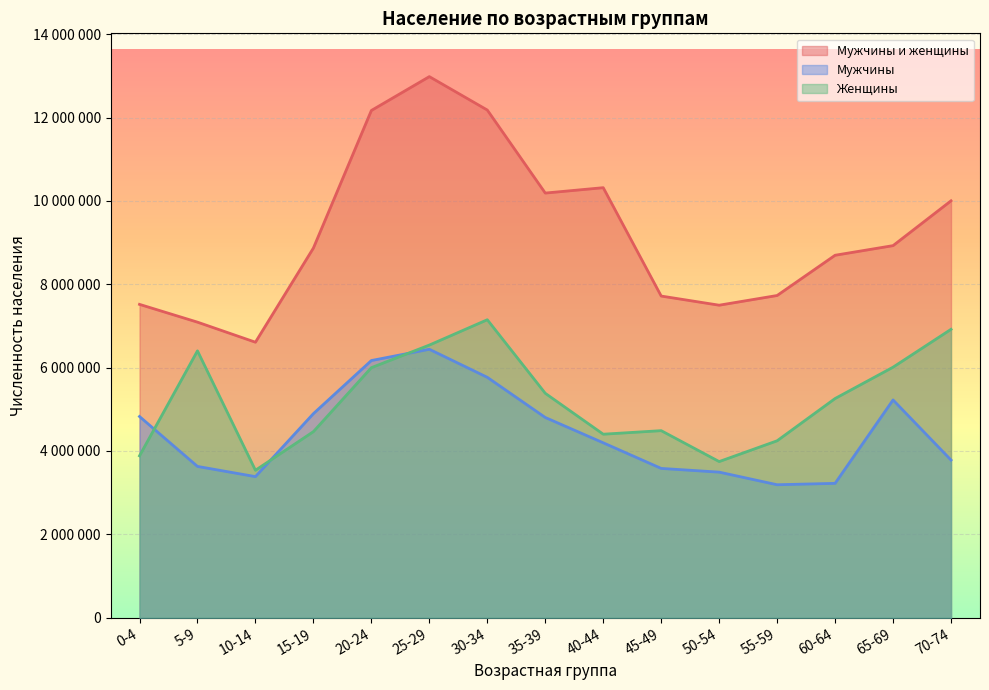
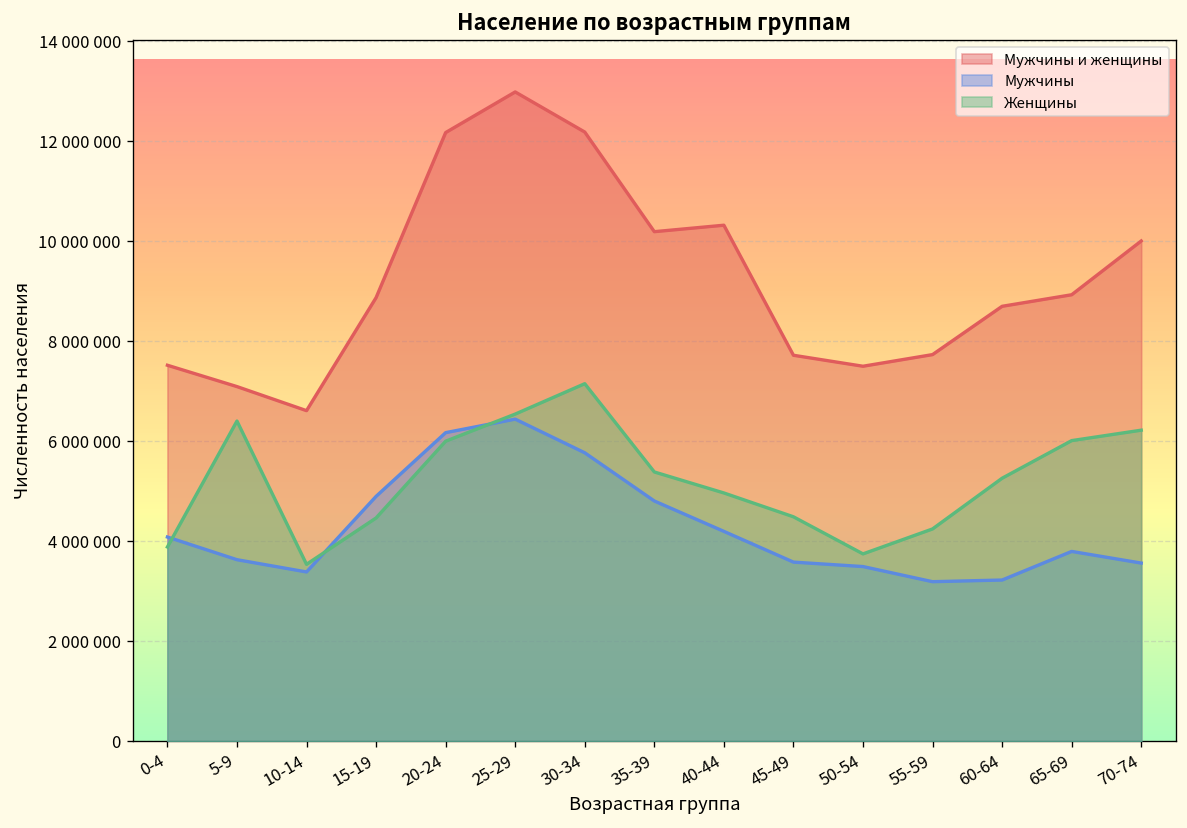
Мужчины, 0-4: 4800000 -> 4100000
Женщины, 40-44: 4400000 -> 5000000
Мужчины, 65-69: 5200000 -> 3800000
Мужчины, 70-74: 3800000 -> 3600000
Женщины, 70-74: 6900000 -> 6200000
